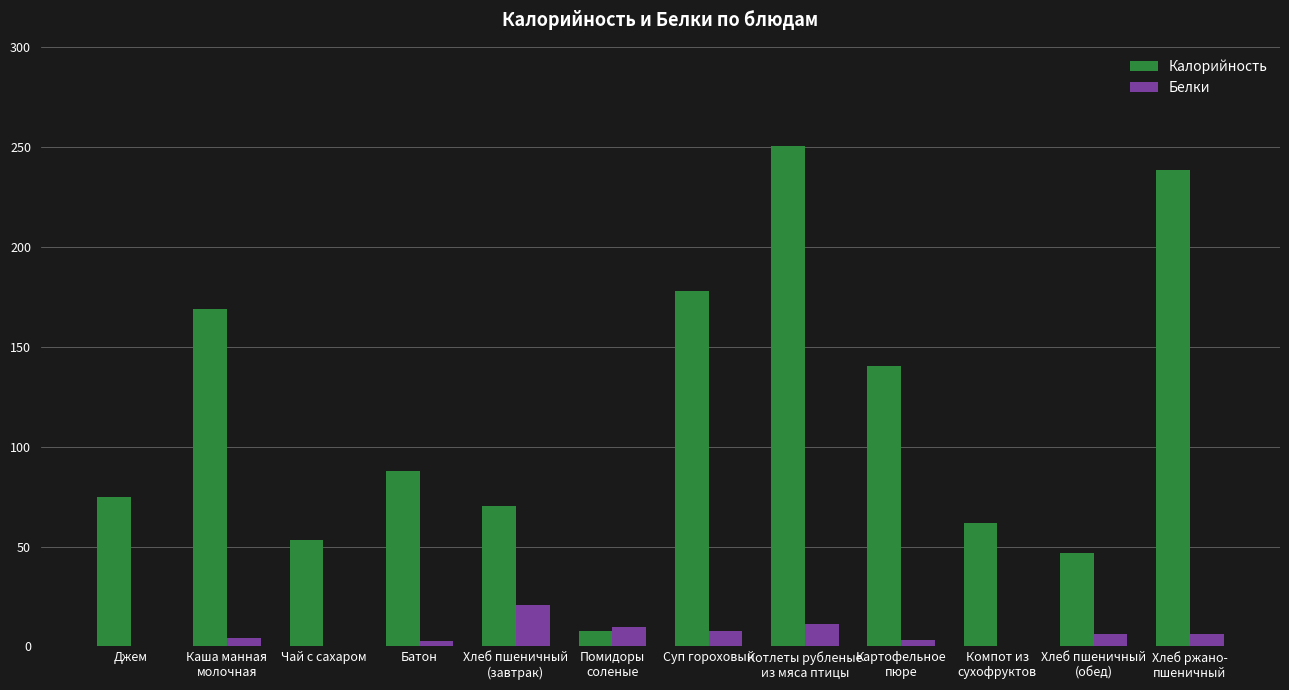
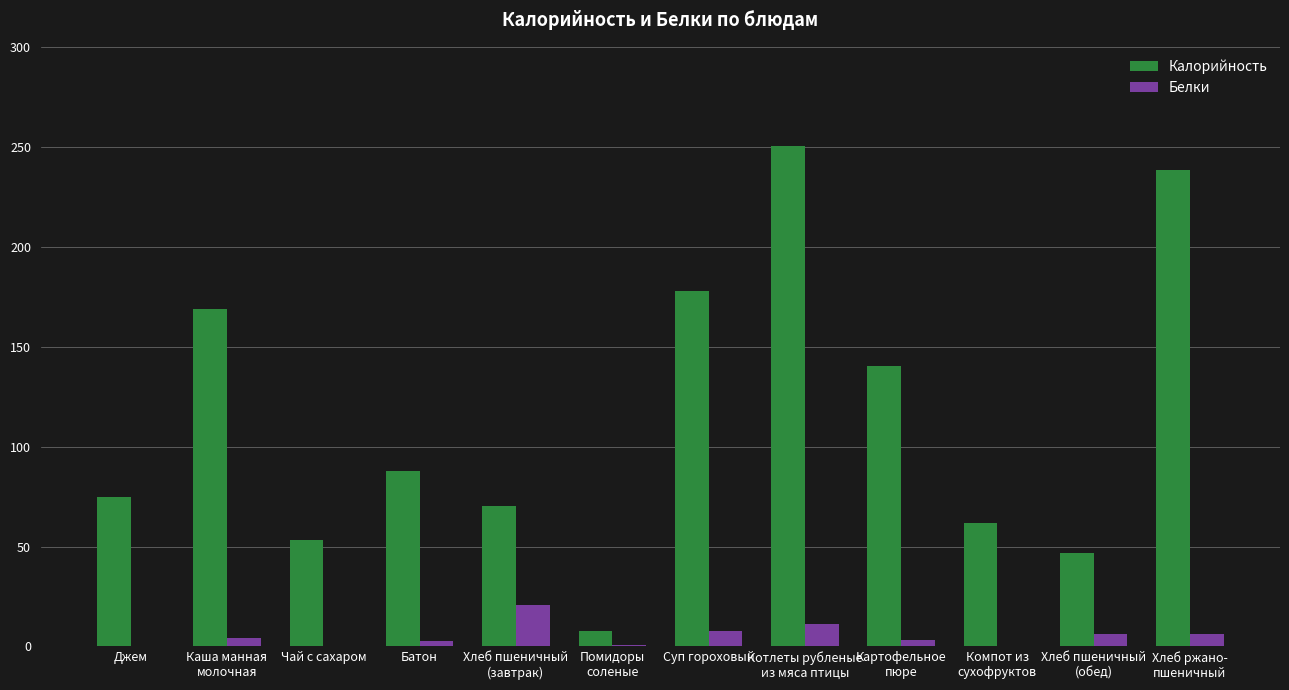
Белки, Помидоры соленые: 10 -> 1
